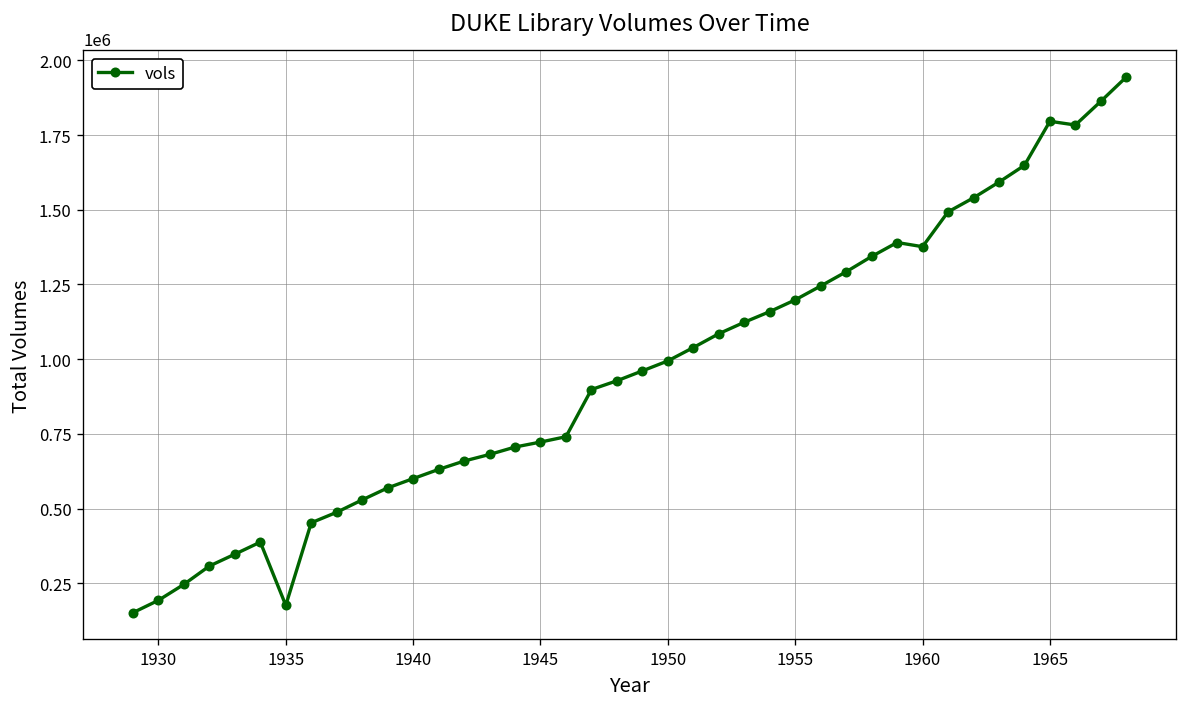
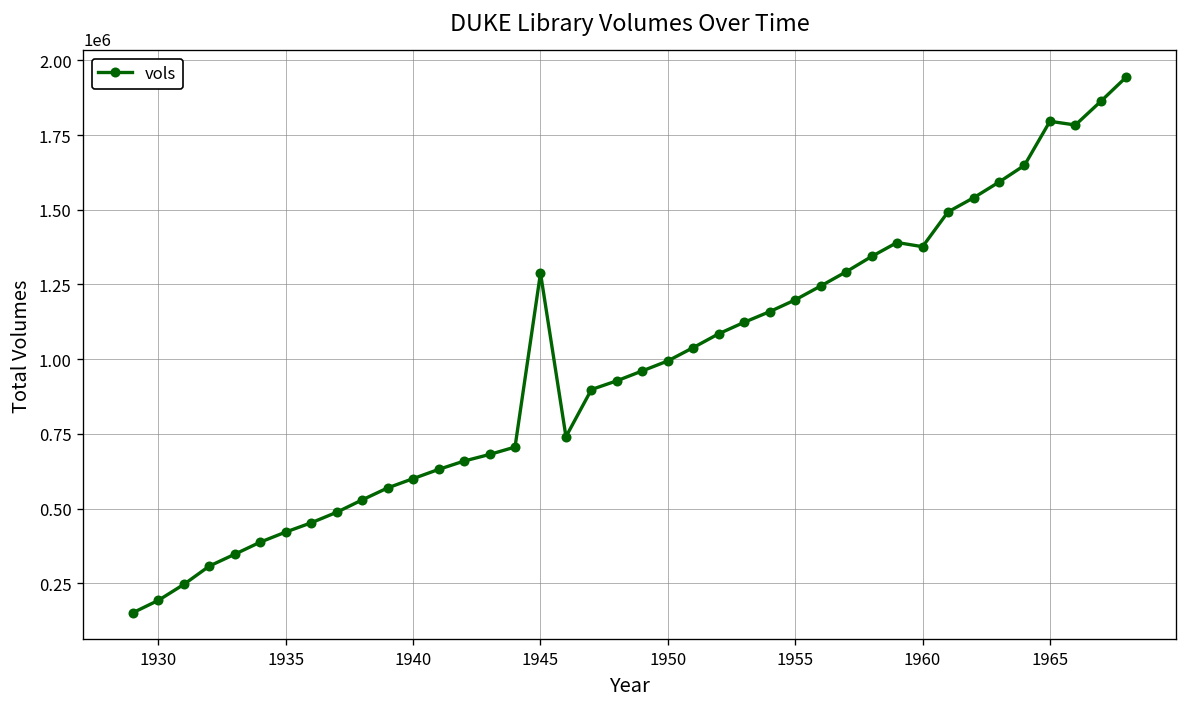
1935: 180000 -> 420000
1945: 720000 -> 1290000
